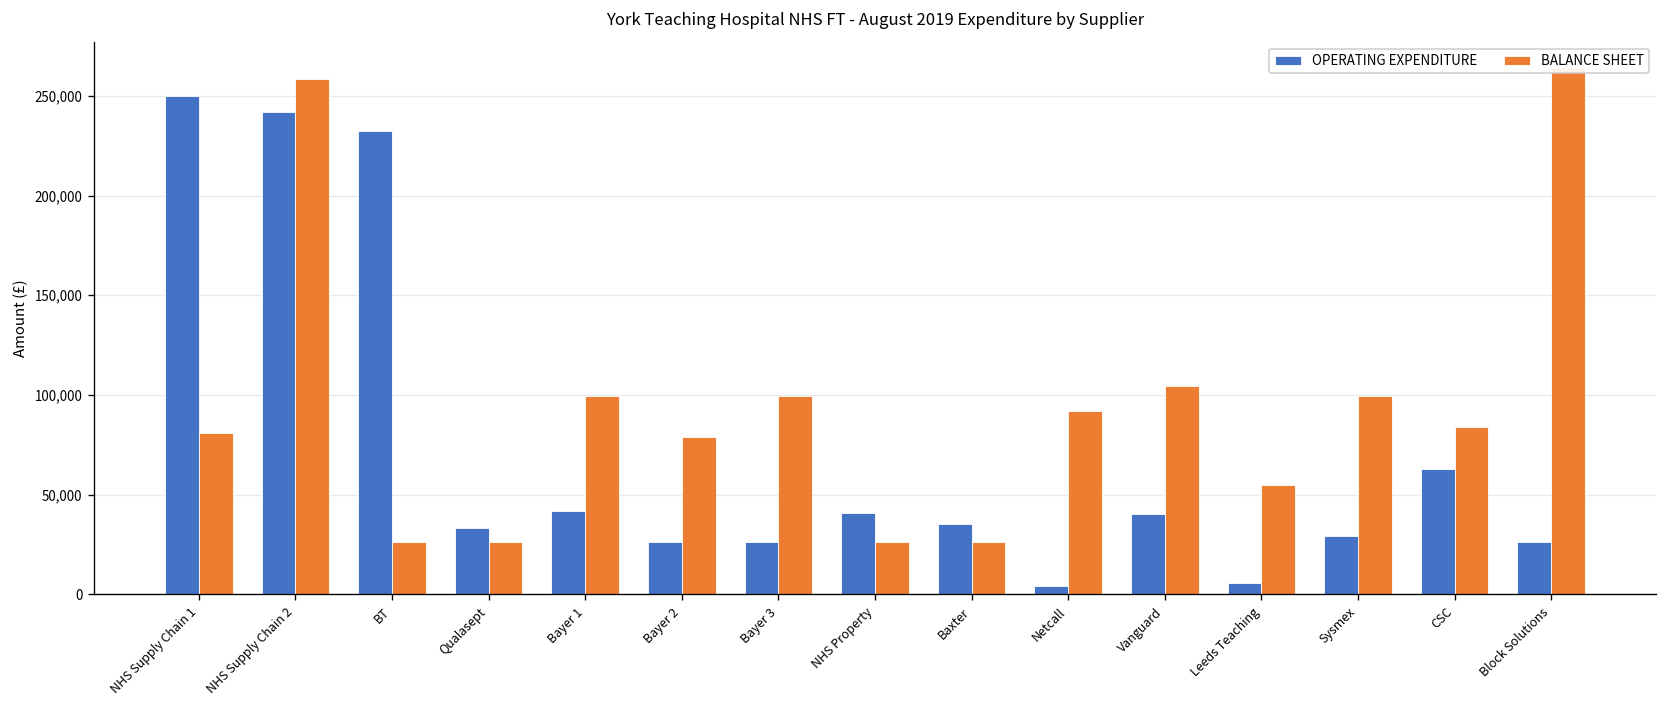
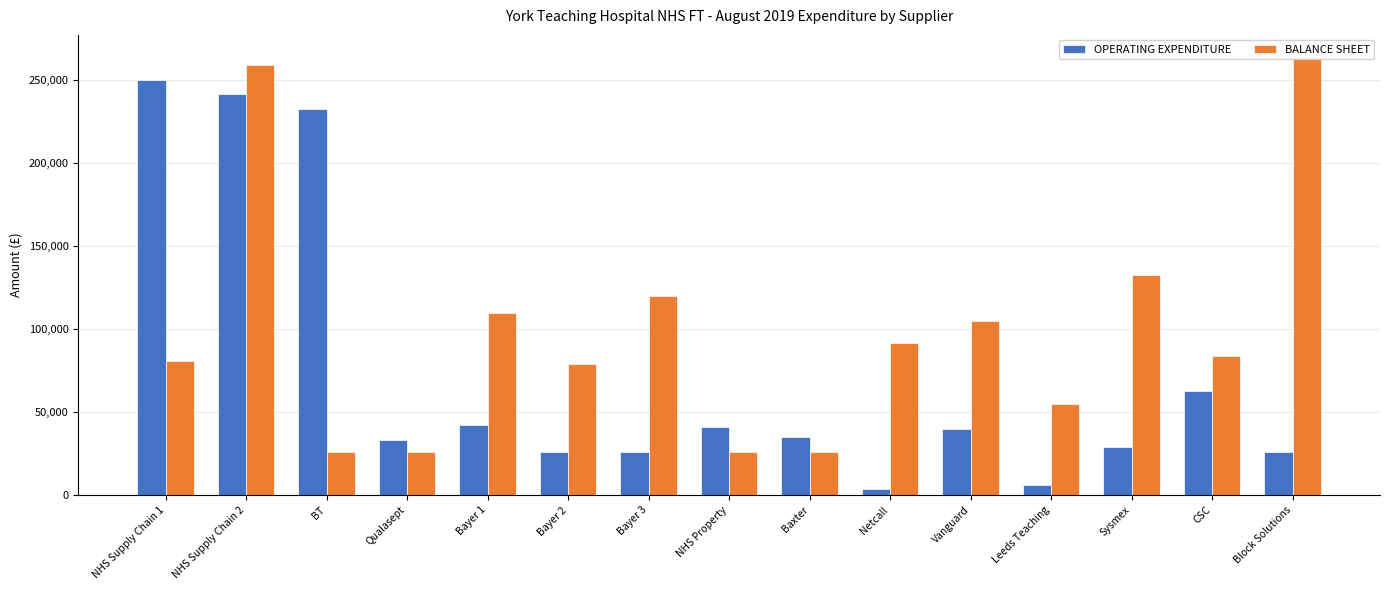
BALANCE SHEET, Bayer 1: 100,000 -> 110,000
BALANCE SHEET, Bayer 3: 100,000 -> 120,000
BALANCE SHEET, Sysmex: 100,000 -> 133,000
